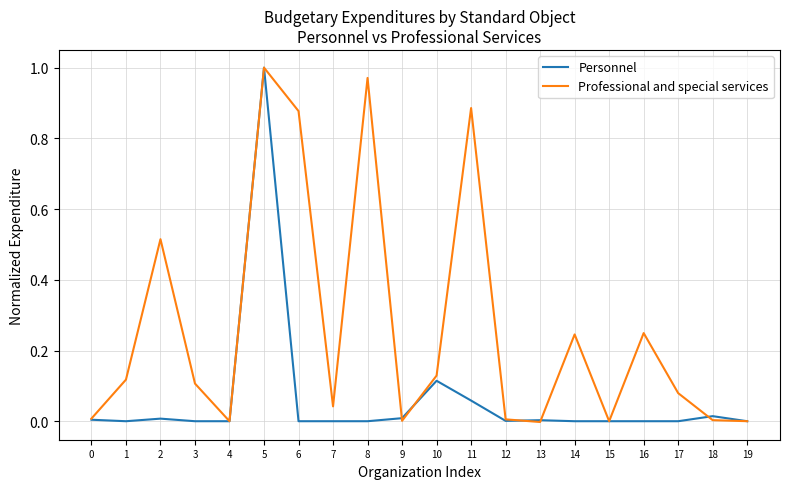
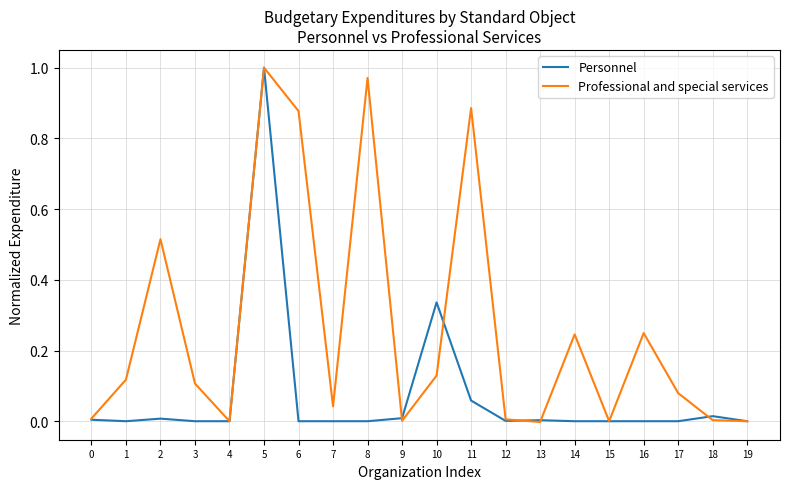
Personnel, 10: 0.11 -> 0.34
